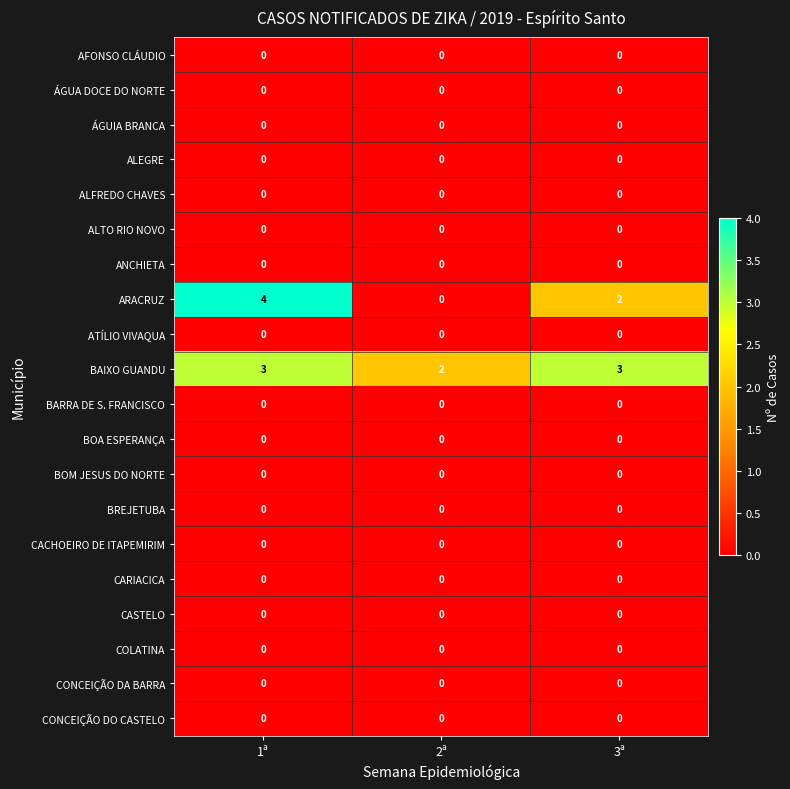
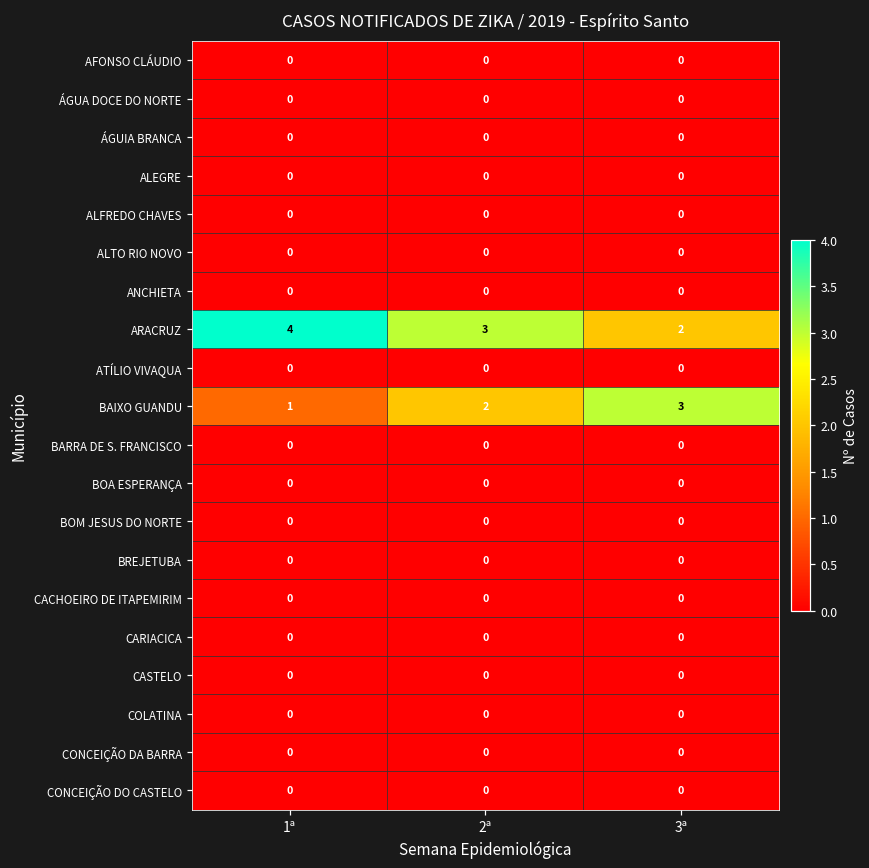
ARACRUZ, 2ª: 0 -> 3
BAIXO GUANDU, 1ª: 3 -> 1
